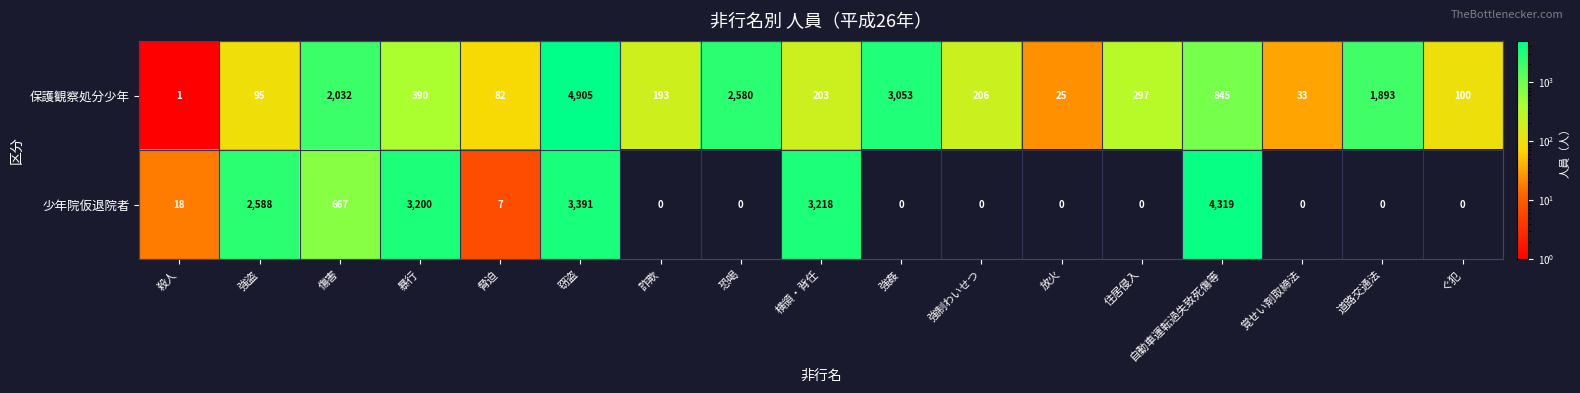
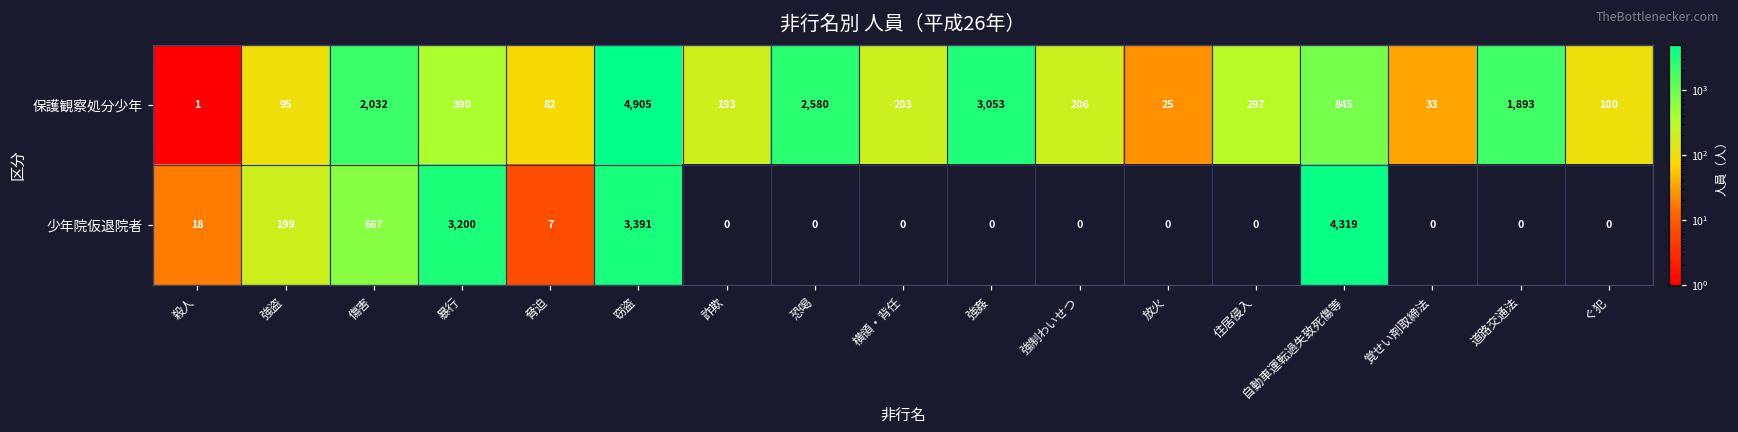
少年院仮退院者, 強盗: 2,588 -> 199
少年院仮退院者, 横領・背任: 3,218 -> 0
